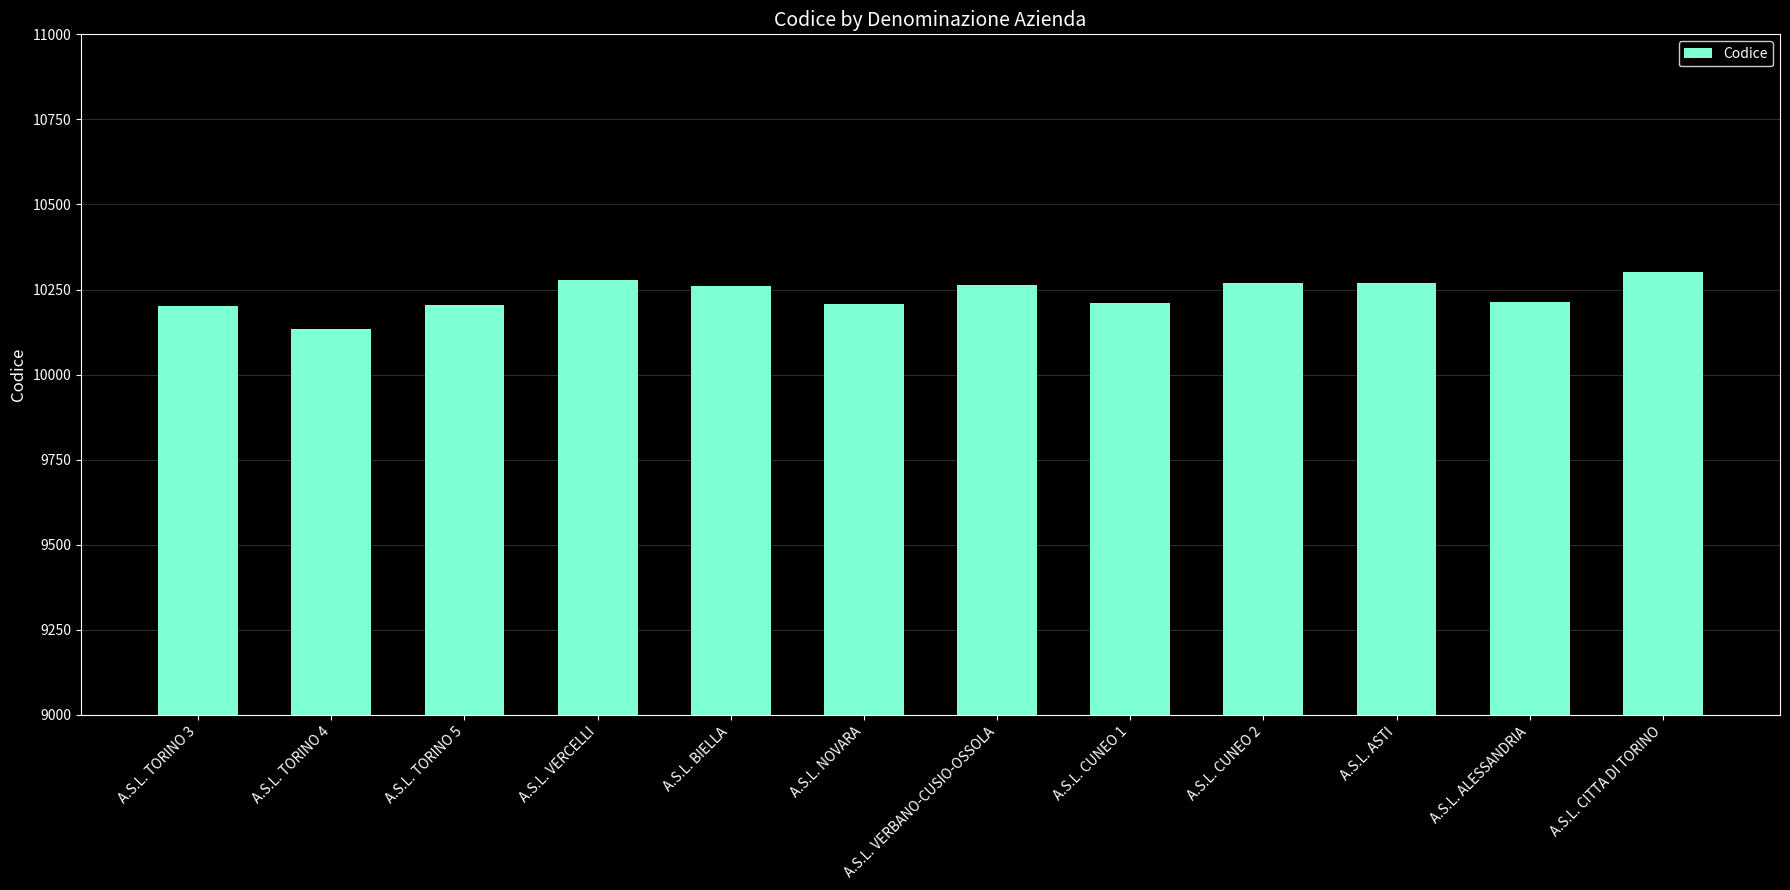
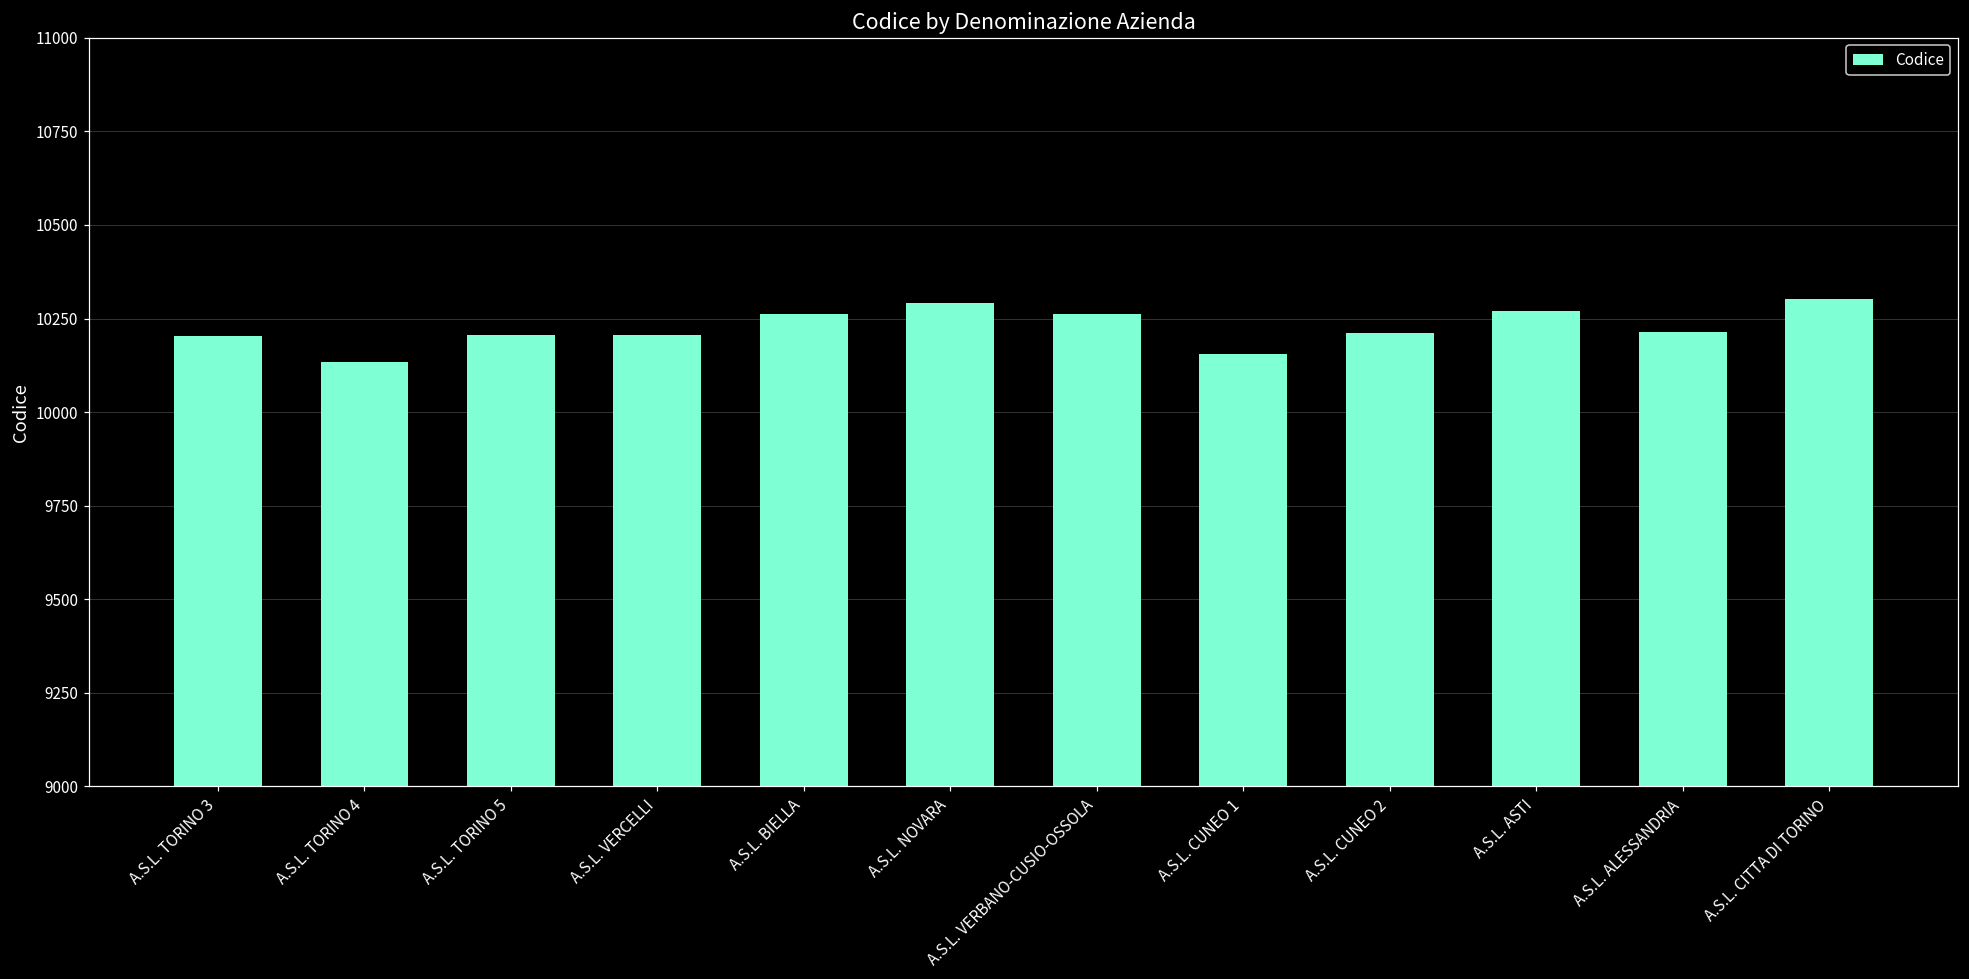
A.S.L. VERCELLI: 10280 -> 10210
A.S.L. NOVARA: 10210 -> 10290
A.S.L. CUNEO 1: 10210 -> 10160
A.S.L. CUNEO 2: 10270 -> 10210
